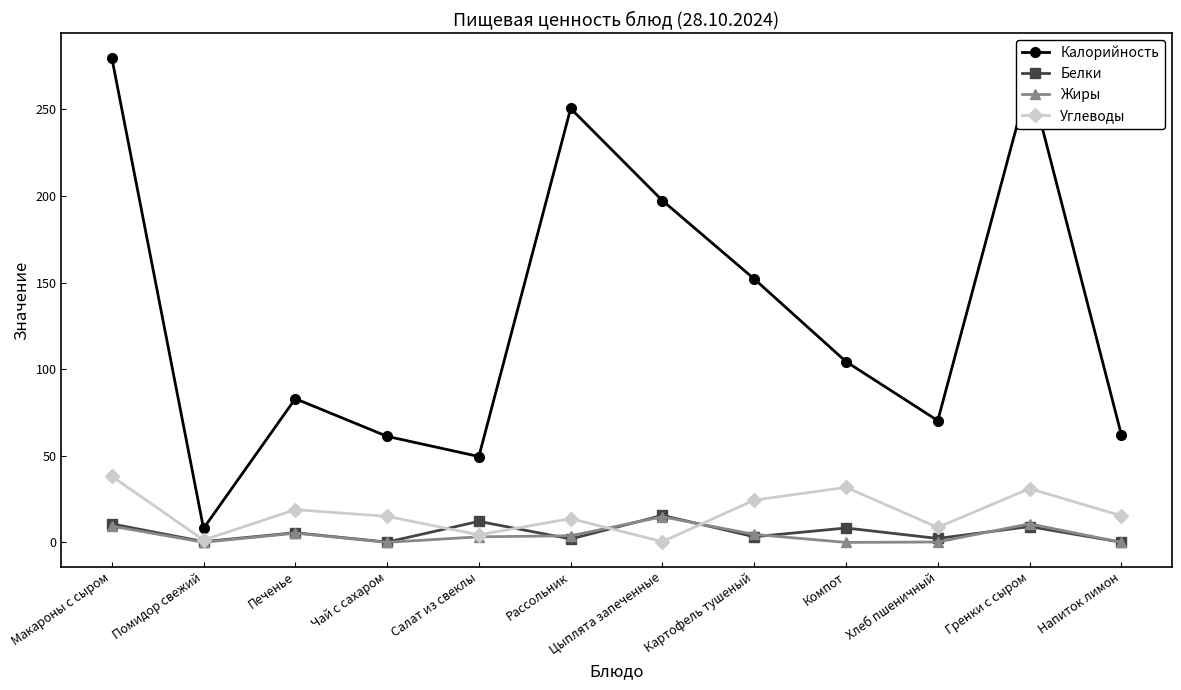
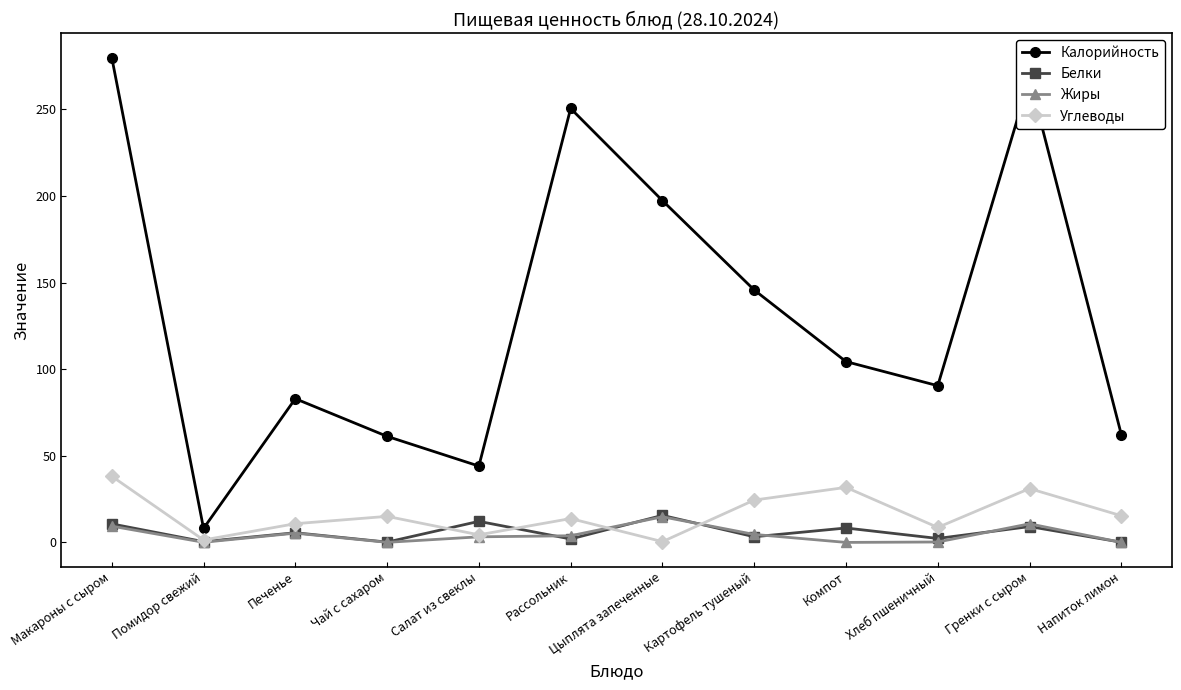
Углеводы, Печенье: 19 -> 11
Калорийность, Салат из свеклы: 50 -> 44
Калорийность, Картофель тушеный: 152 -> 146
Калорийность, Хлеб пшеничный: 70 -> 90
